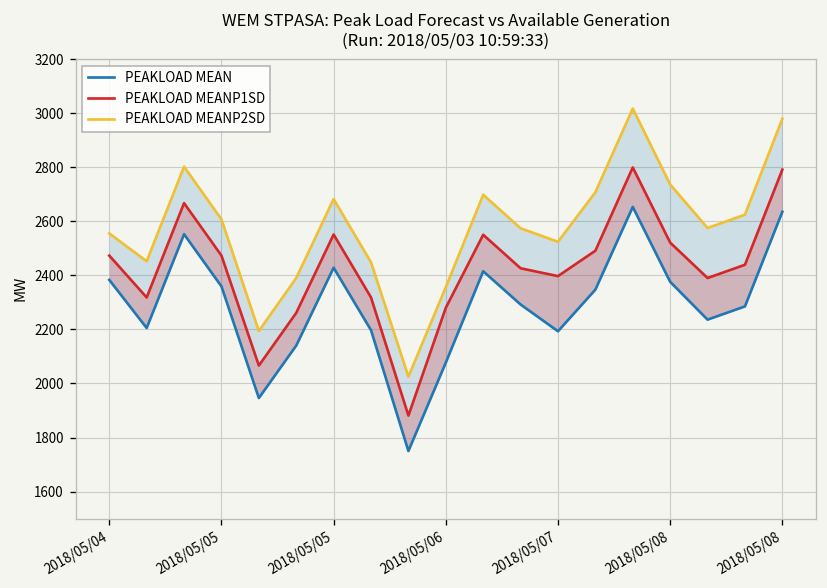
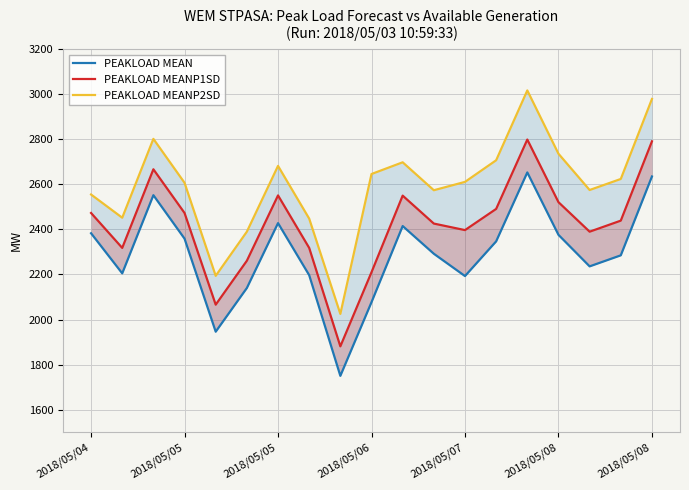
PEAKLOAD MEANP1SD, 2018/05/06: 2280 -> 2210
PEAKLOAD MEANP2SD, 2018/05/06: 2360 -> 2650
PEAKLOAD MEANP2SD, 2018/05/07: 2520 -> 2610
